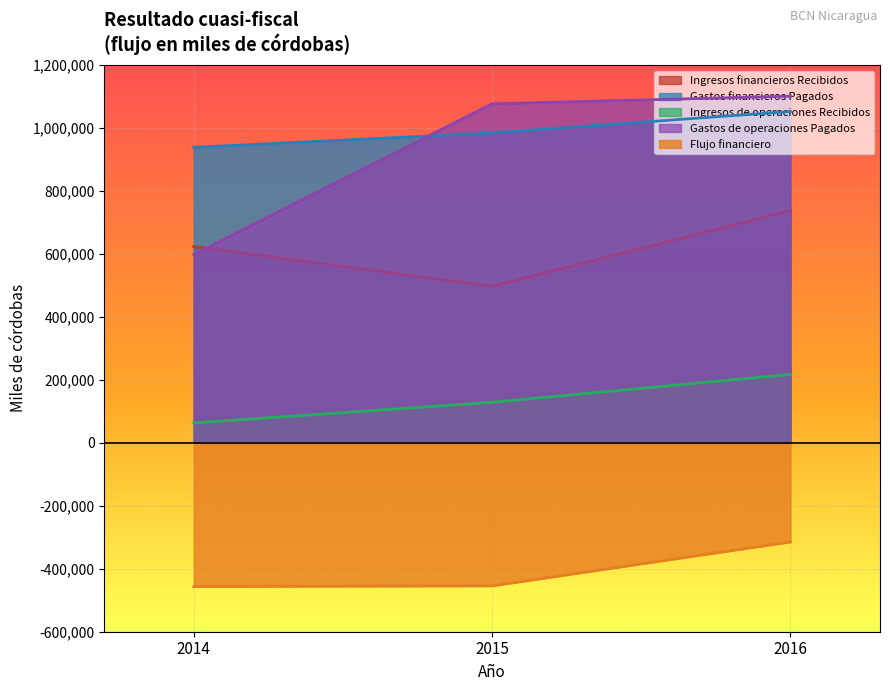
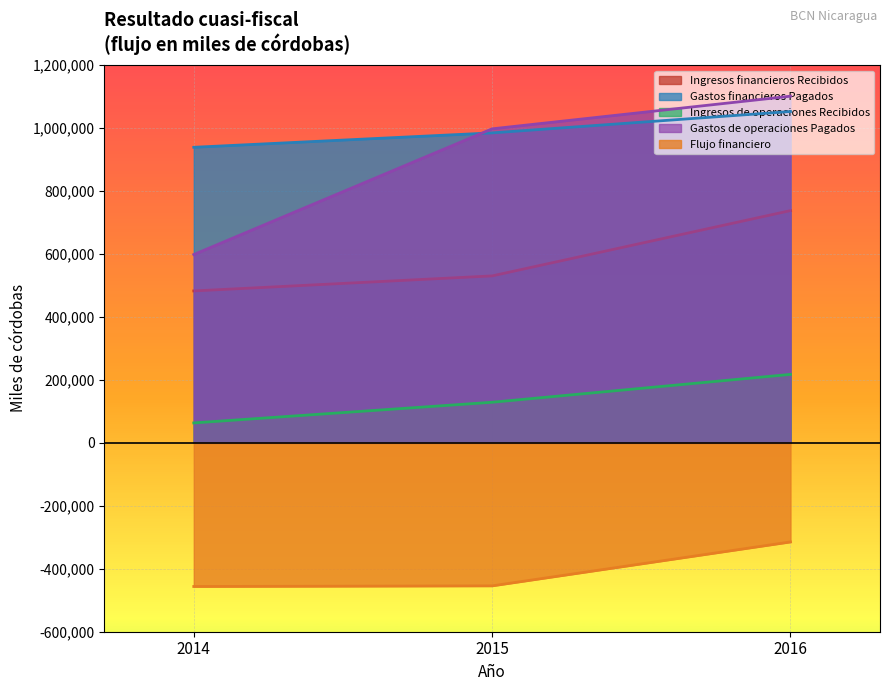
Ingresos financieros Recibidos, 2014: 620,000 -> 480,000
Ingresos financieros Recibidos, 2015: 500,000 -> 530,000
Gastos de operaciones Pagados, 2015: 1,080,000 -> 1,000,000
